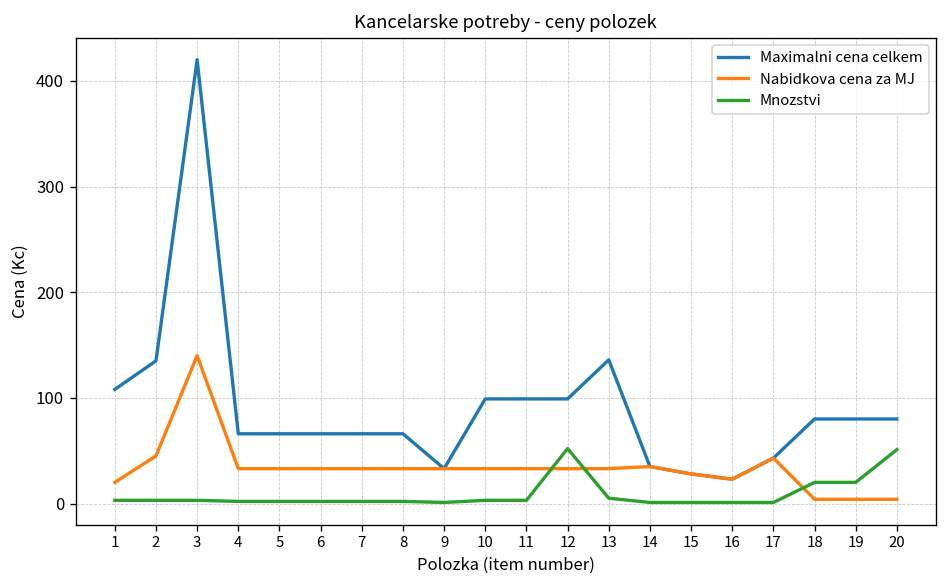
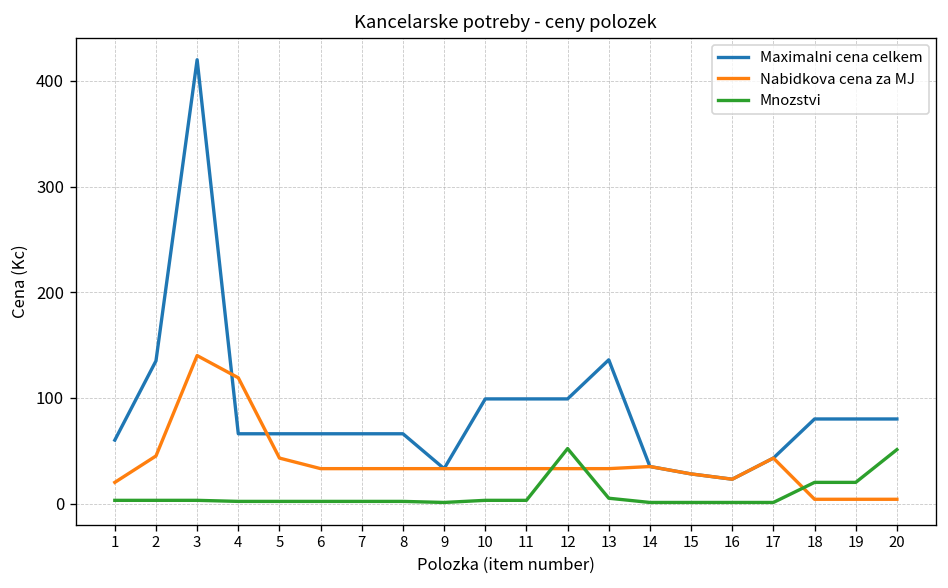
Maximalni cena celkem, 1: 110 -> 60
Nabidkova cena za MJ, 4: 30 -> 120
Nabidkova cena za MJ, 5: 30 -> 40
